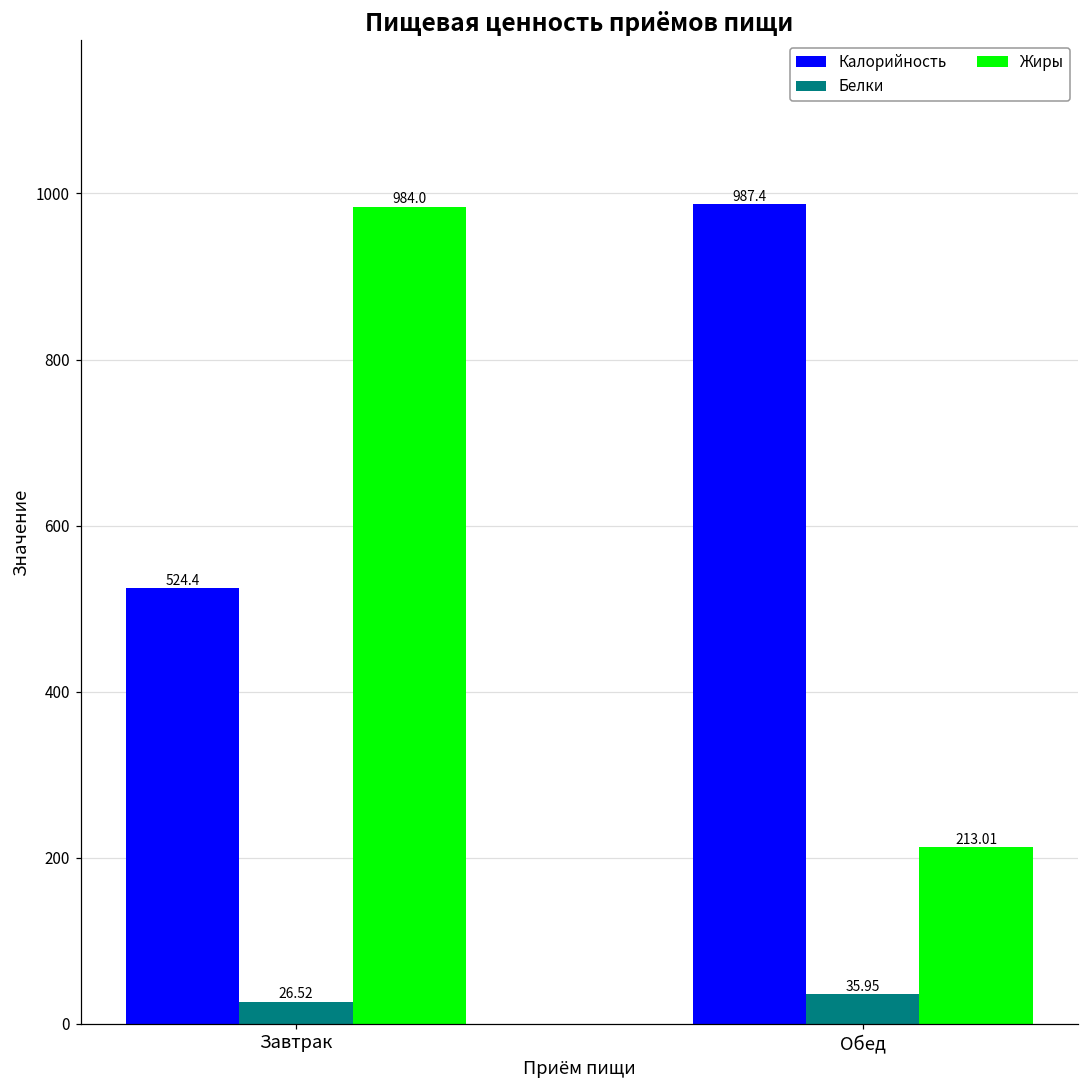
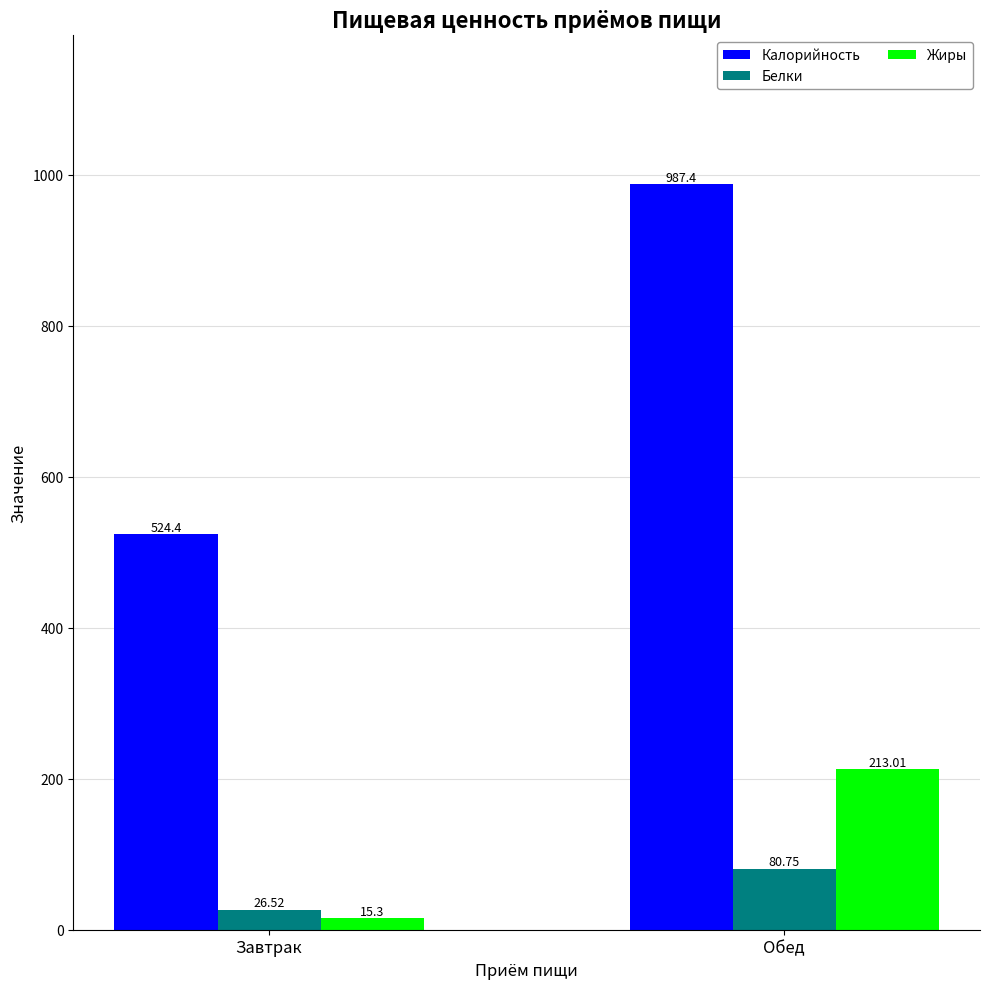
Жиры, Завтрак: 984.0 -> 15.3
Белки, Обед: 35.95 -> 80.75
